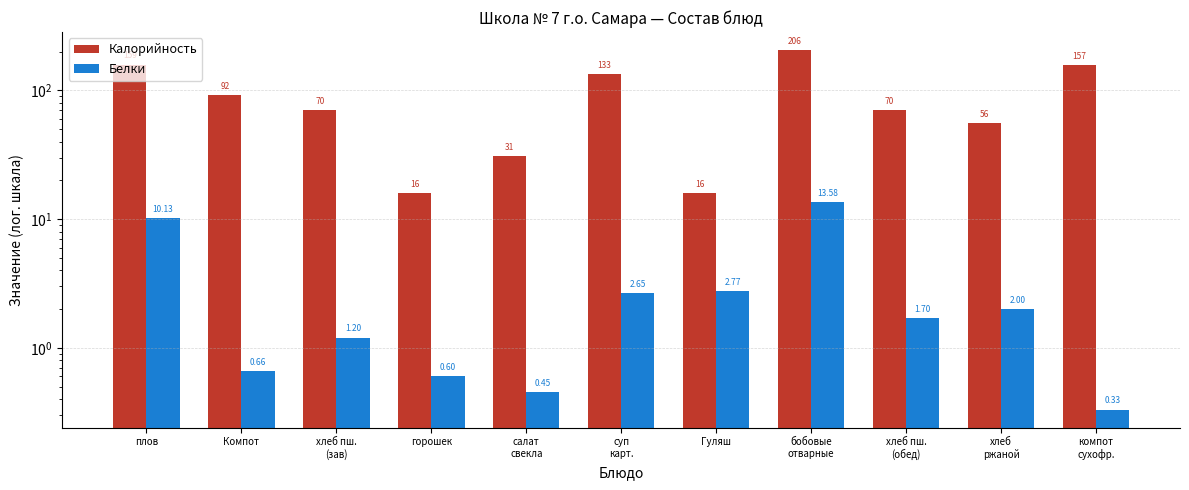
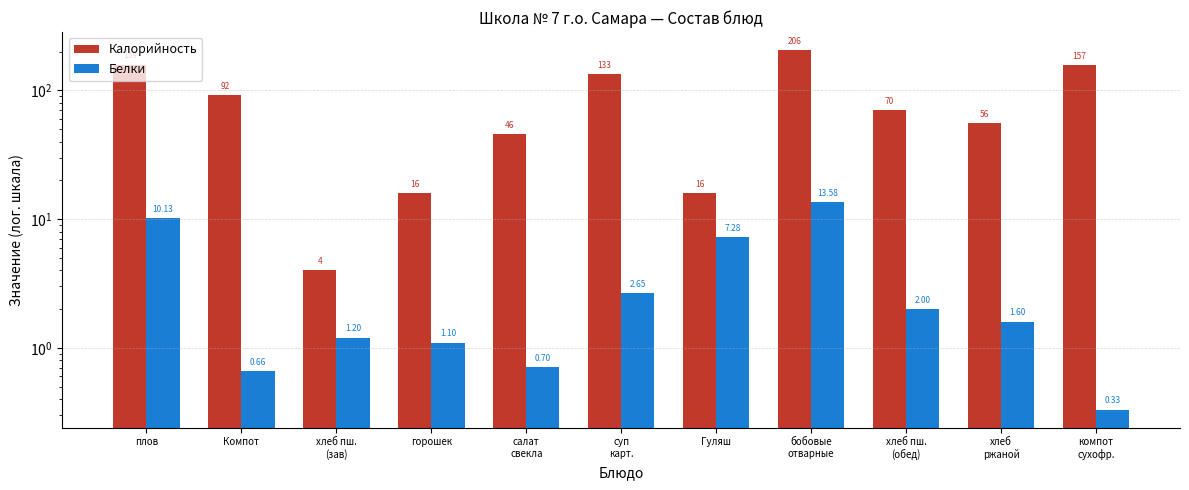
Калорийность, хлеб пш. (зав): 70 -> 4
Белки, горошек: 0.60 -> 1.10
Калорийность, салат свекла: 31 -> 46
Белки, салат свекла: 0.45 -> 0.70
Белки, Гуляш: 2.77 -> 7.28
Белки, хлеб пш. (обед): 1.70 -> 2.00
Белки, хлеб ржаной: 2.00 -> 1.60
